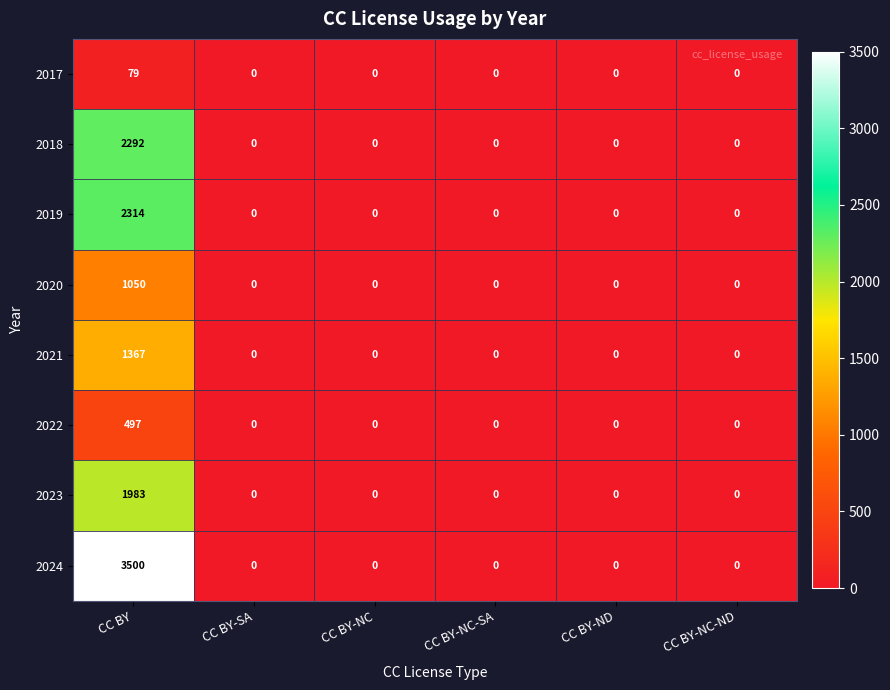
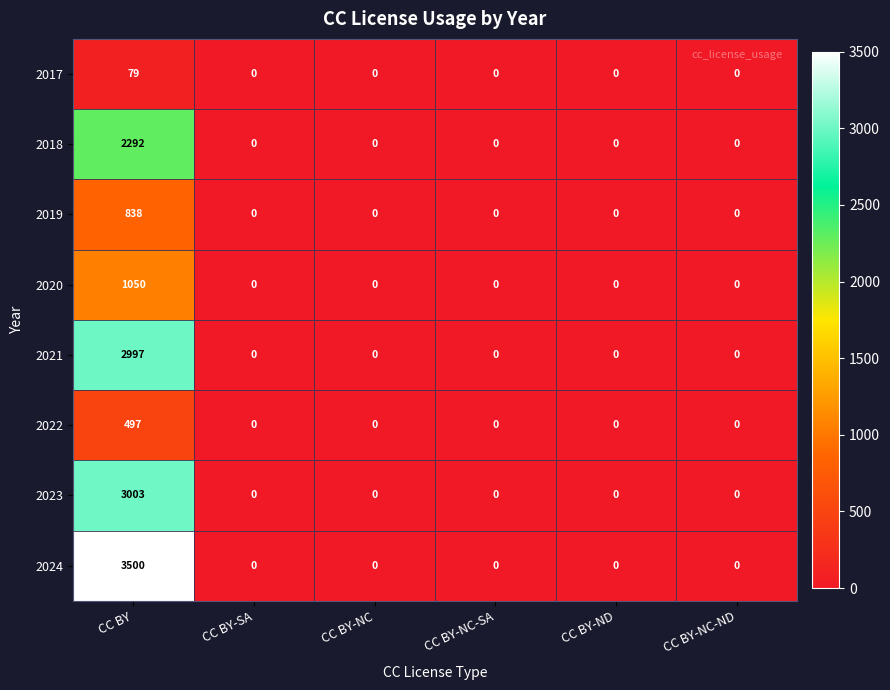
2019, CC BY: 2314 -> 838
2021, CC BY: 1367 -> 2997
2023, CC BY: 1983 -> 3003
